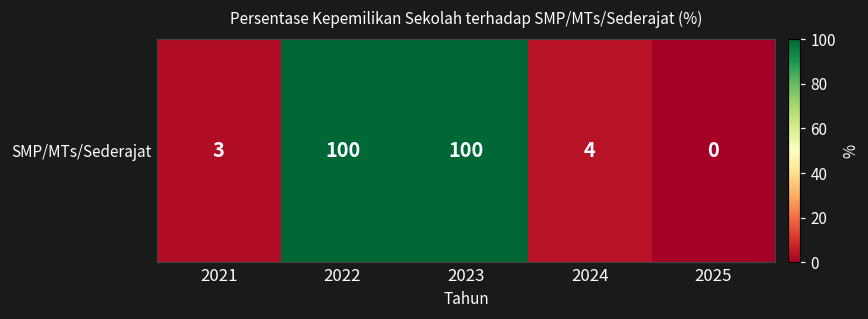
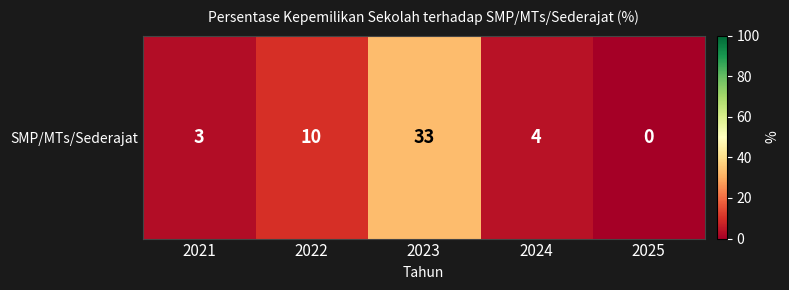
SMP/MTs/Sederajat, 2022: 100 -> 10
SMP/MTs/Sederajat, 2023: 100 -> 33
